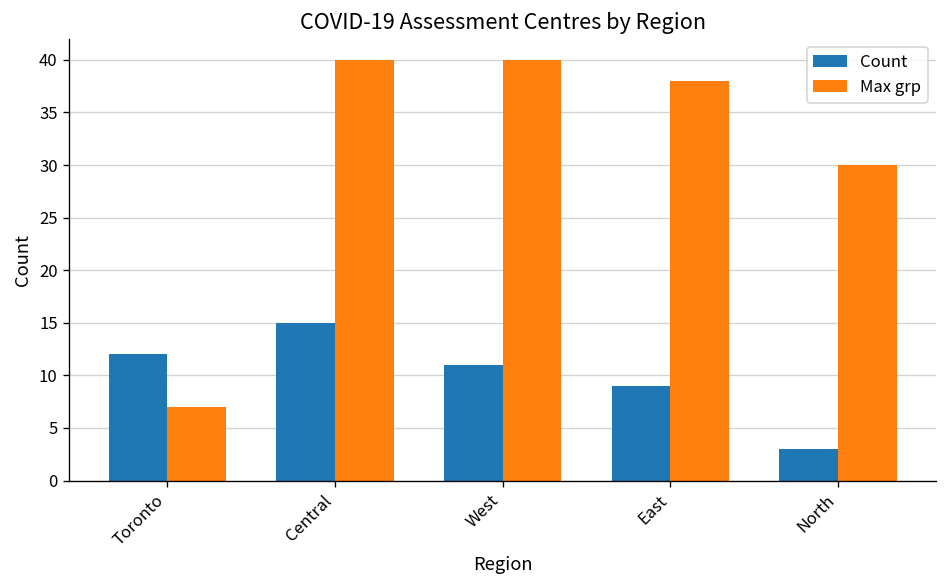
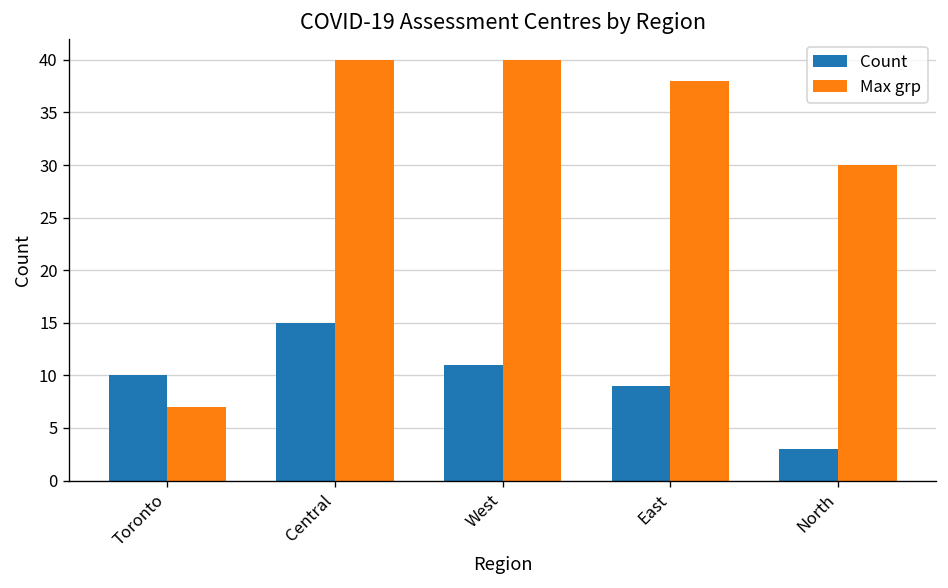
Count, Toronto: 12 -> 10
